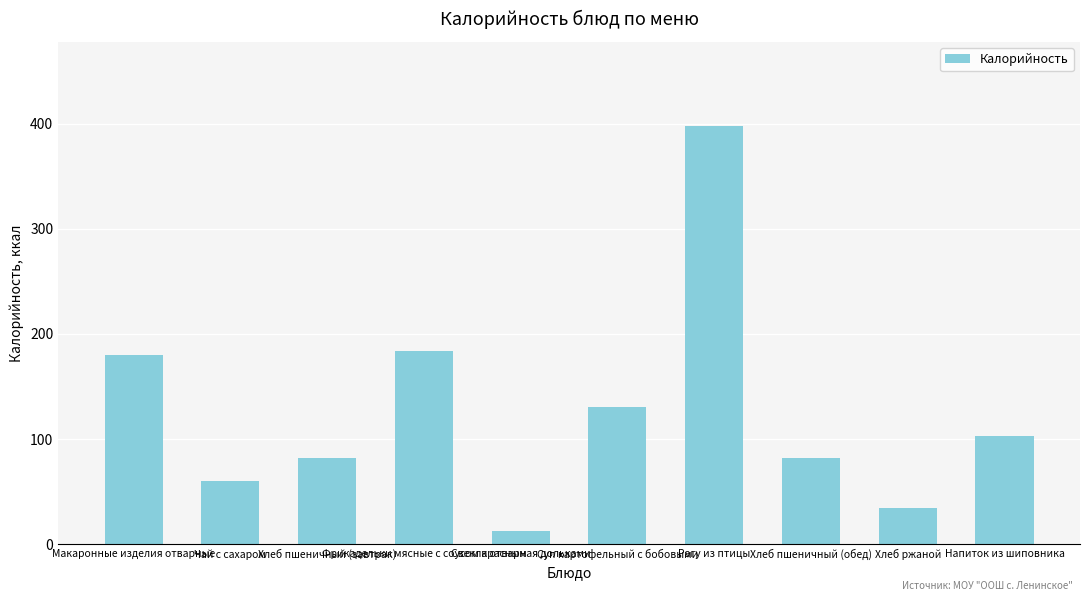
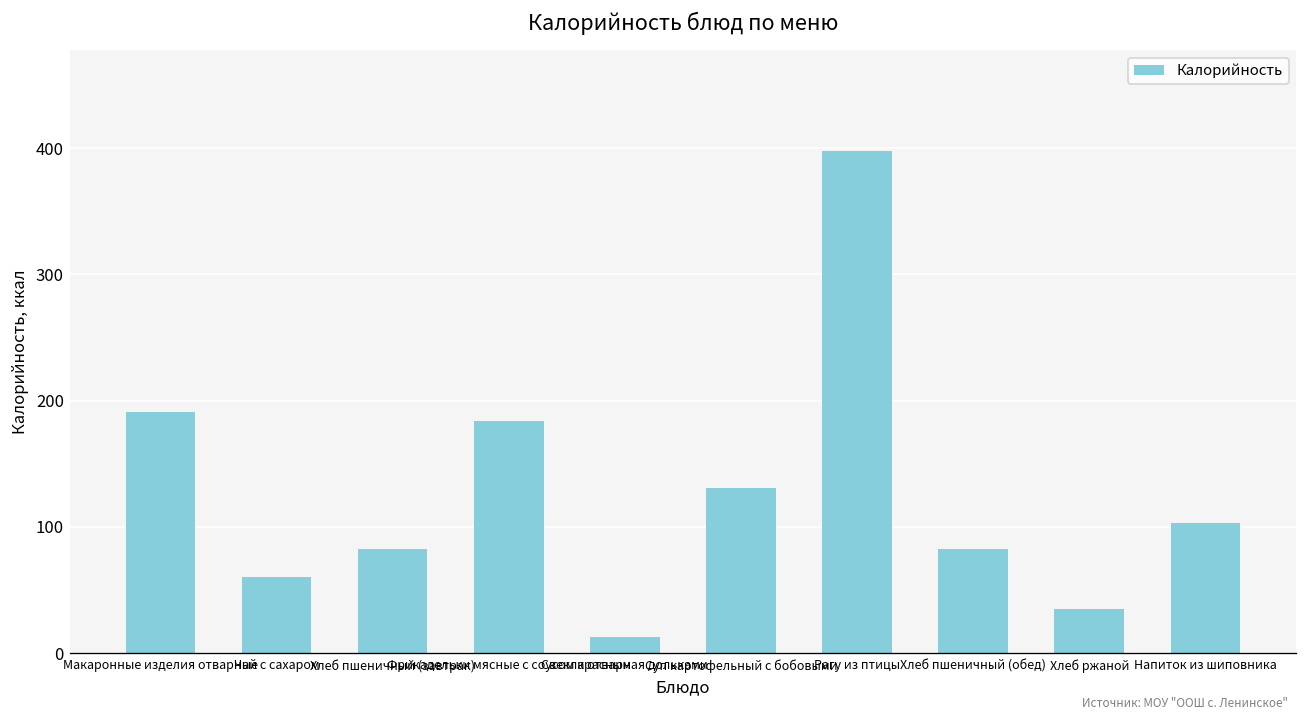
Макаронные изделия отварные: 180 -> 191
